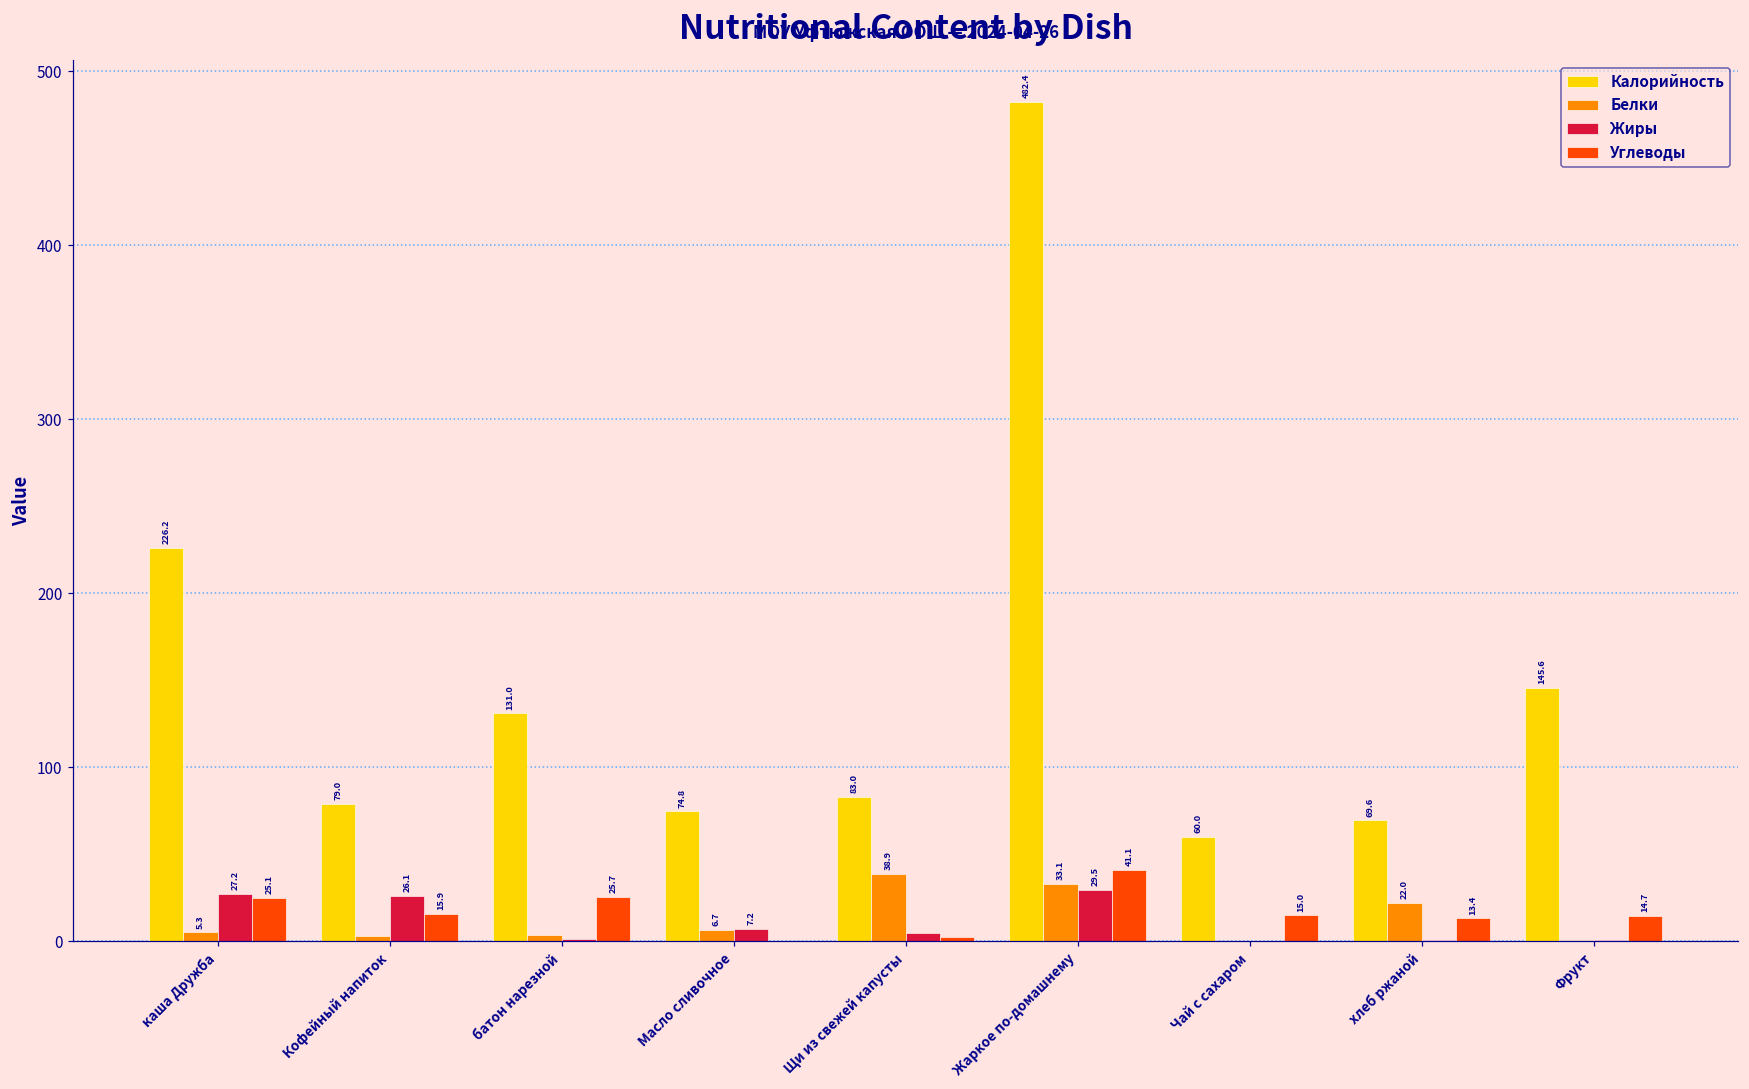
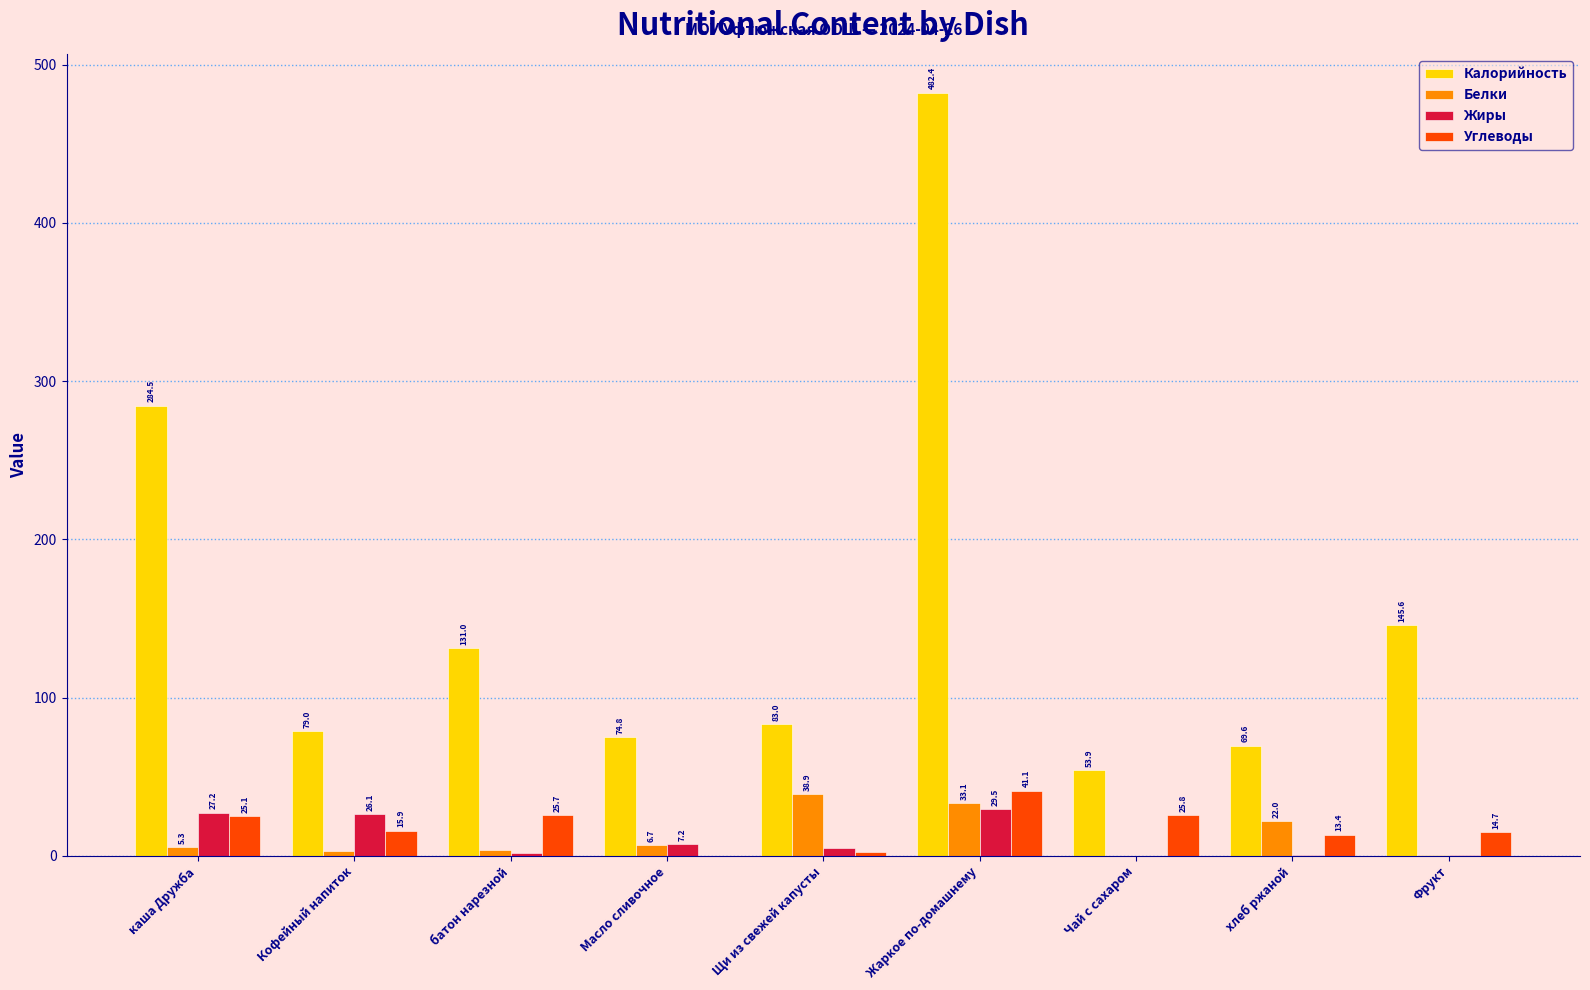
Калорийность, каша Дружба: 226.2 -> 284.5
Калорийность, Чай с сахаром: 60.0 -> 53.9
Углеводы, Чай с сахаром: 15.0 -> 25.8
